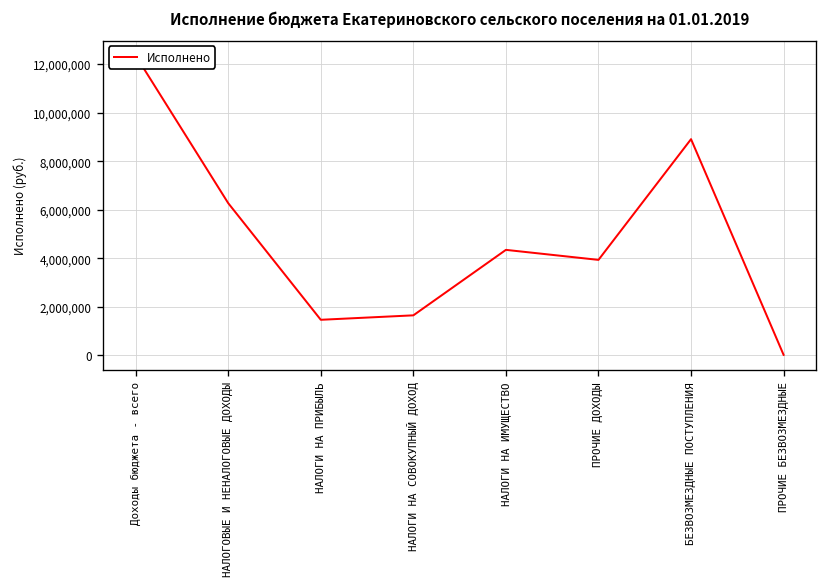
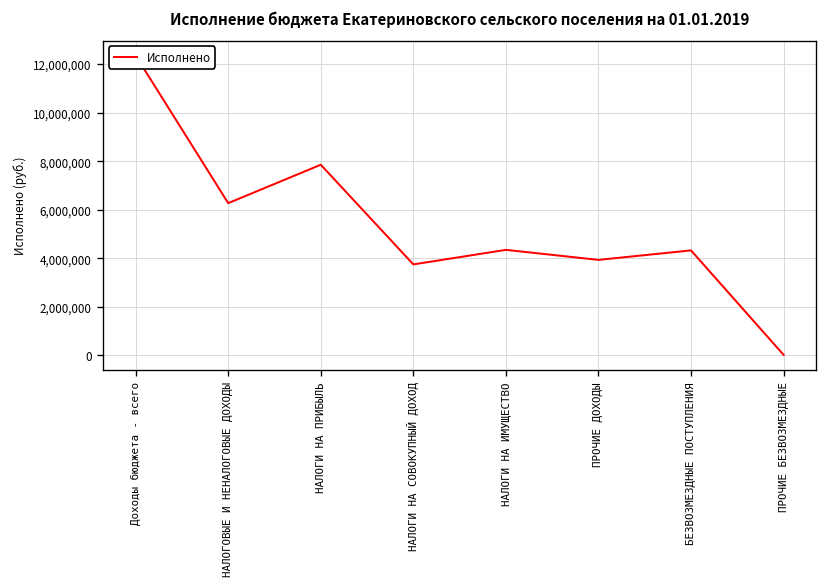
НАЛОГИ НА ПРИБЫЛЬ: 1,500,000 -> 7,900,000
НАЛОГИ НА СОВОКУПНЫЙ ДОХОД: 1,700,000 -> 3,700,000
БЕЗВОЗМЕЗДНЫЕ ПОСТУПЛЕНИЯ: 8,900,000 -> 4,300,000
